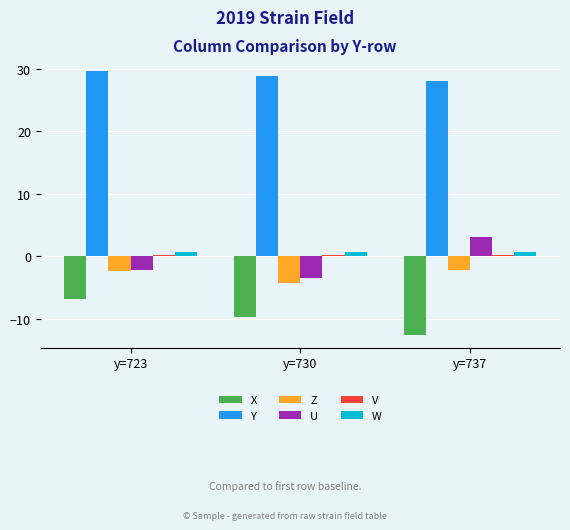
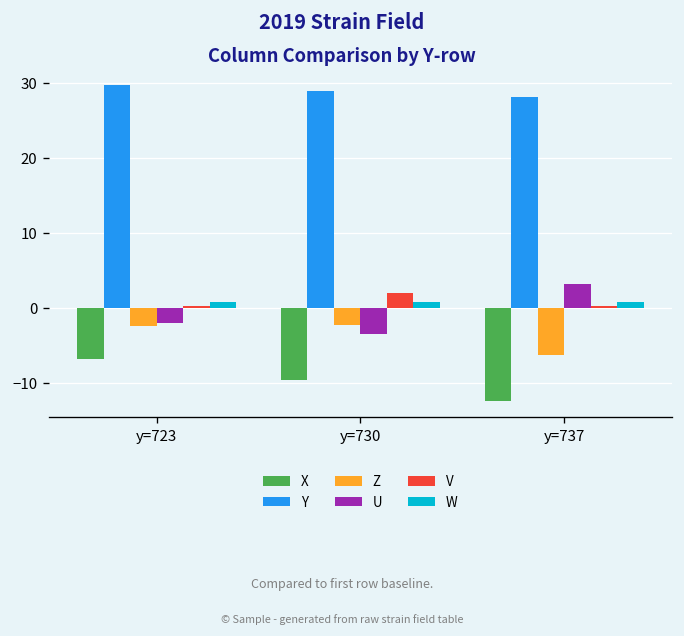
Z, y=730: -4 -> -2
V, y=730: 0 -> 2
Z, y=737: -2 -> -6
